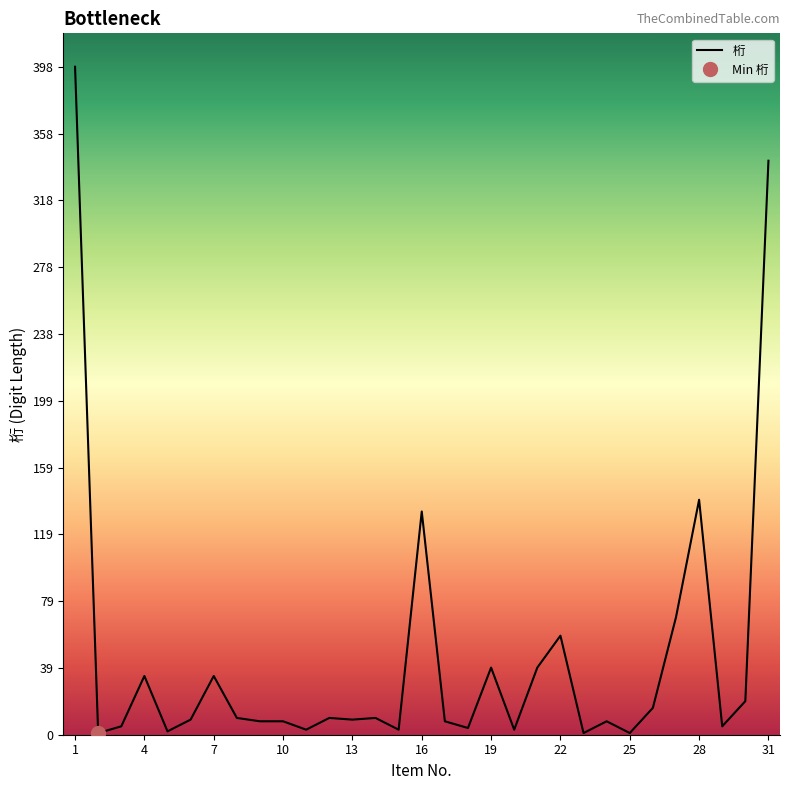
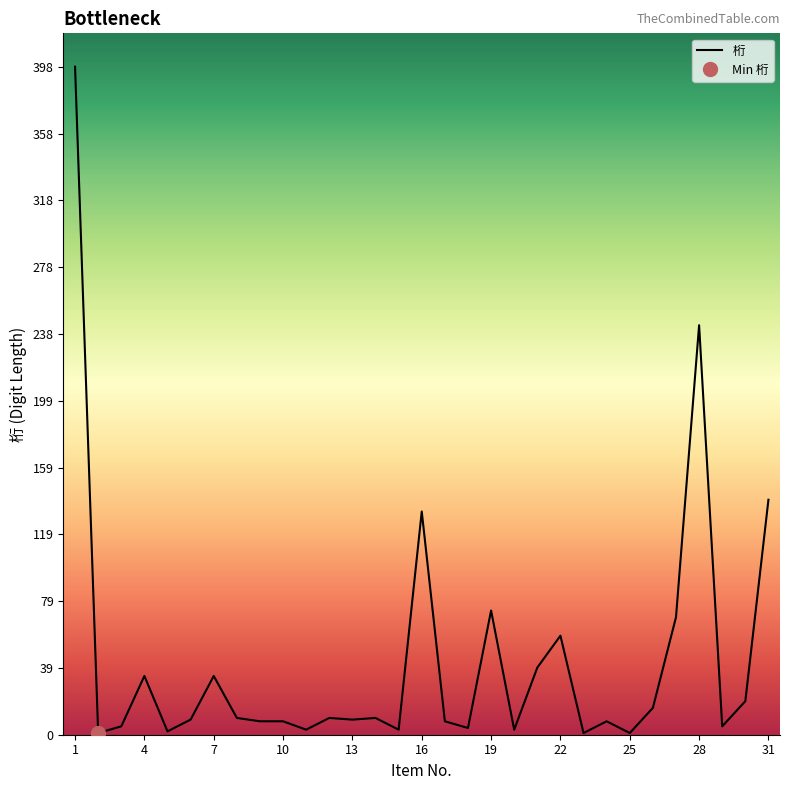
桁, 19: 40 -> 74
桁, 28: 140 -> 244
桁, 31: 342 -> 140
